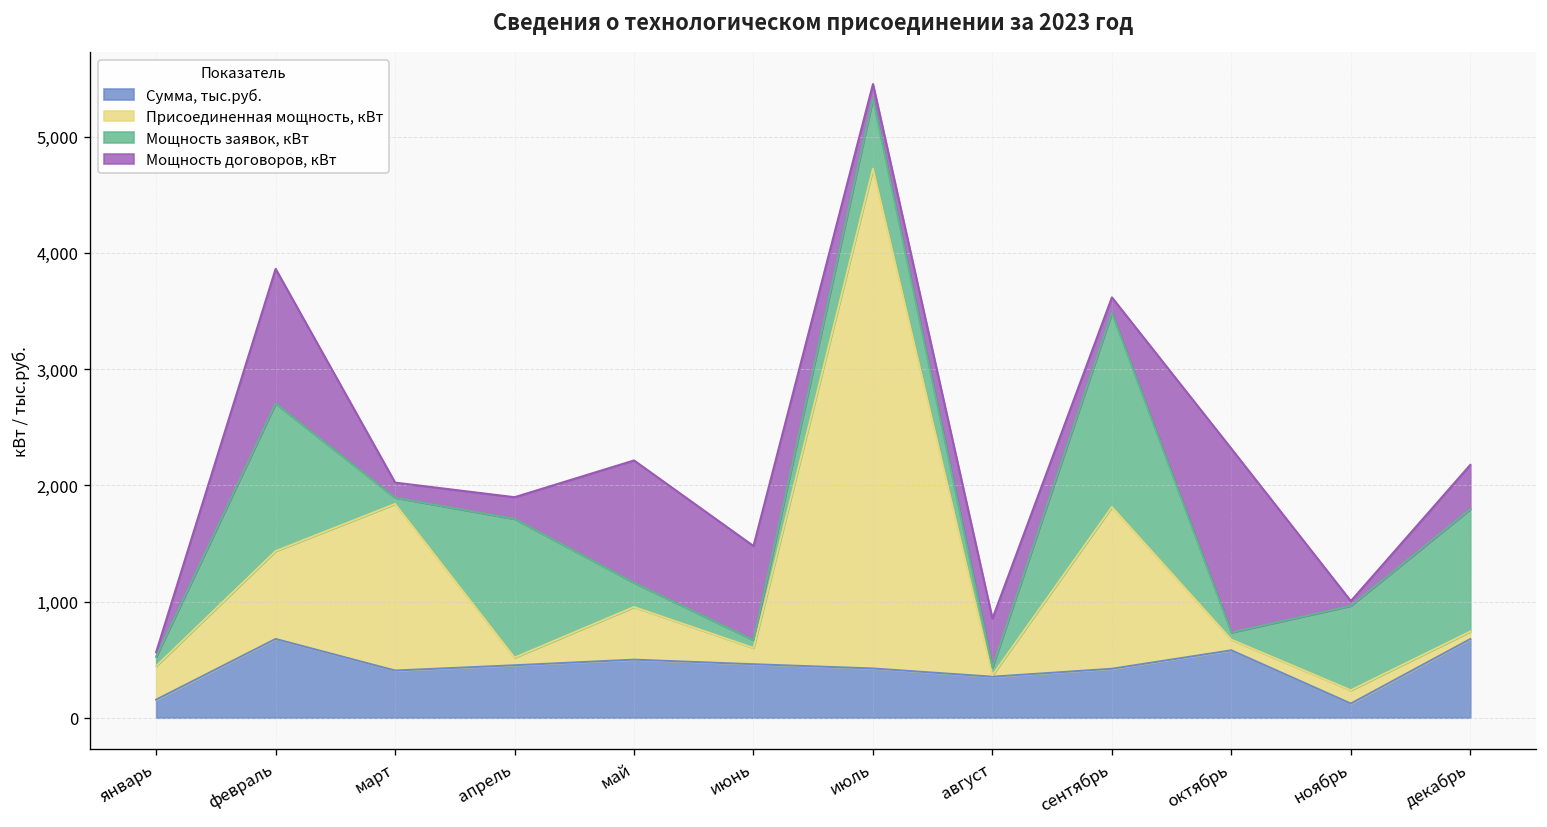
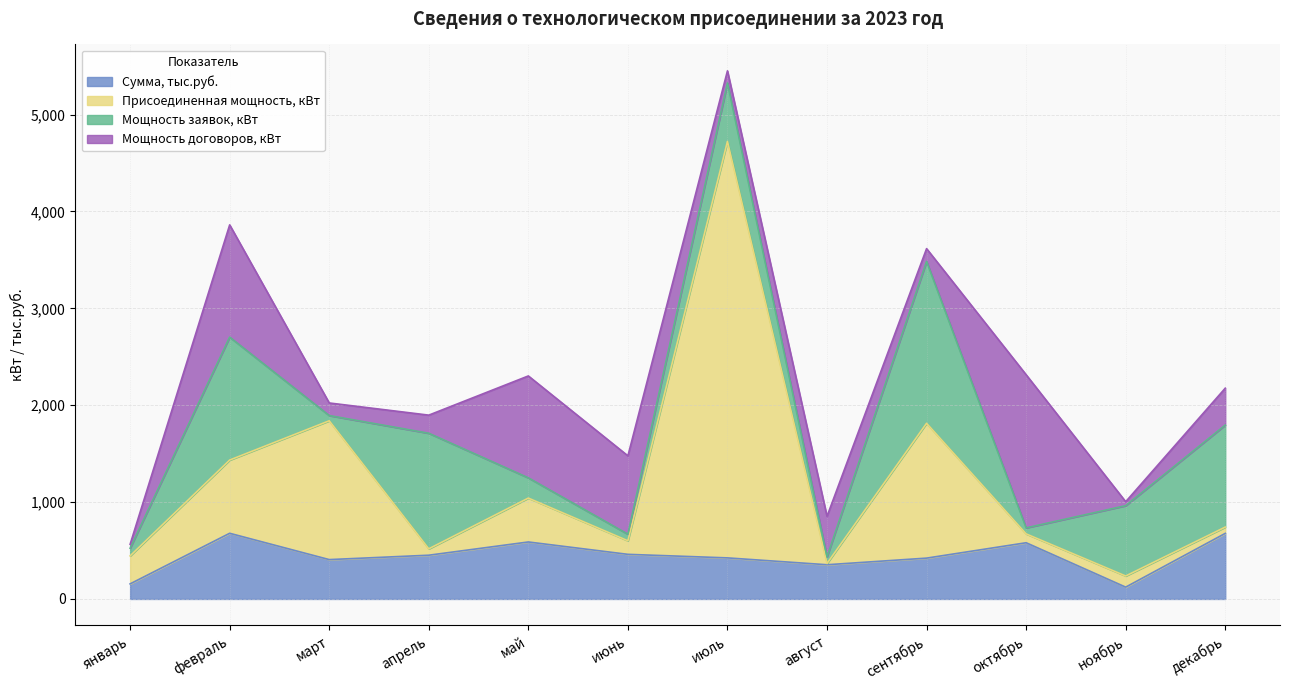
Сумма, тыс.руб., май: 500 -> 600
